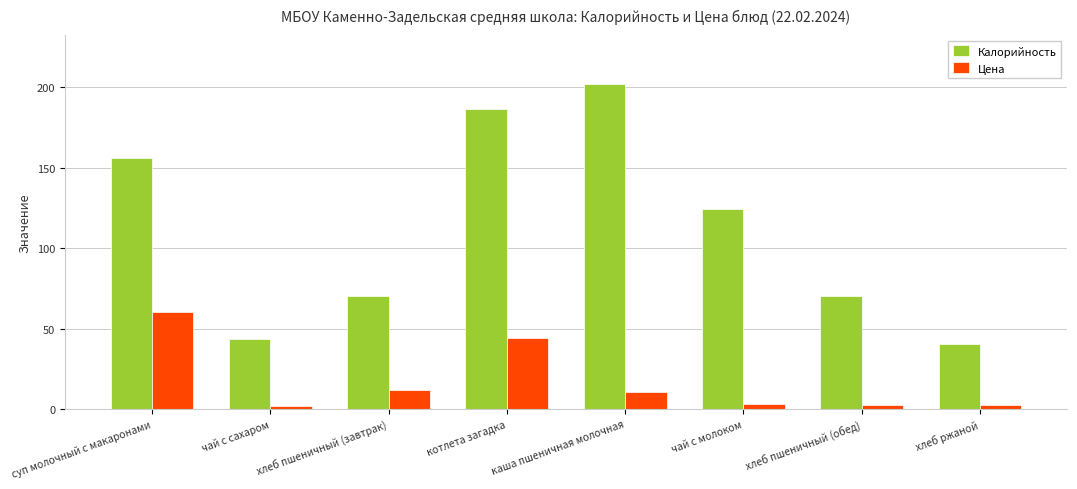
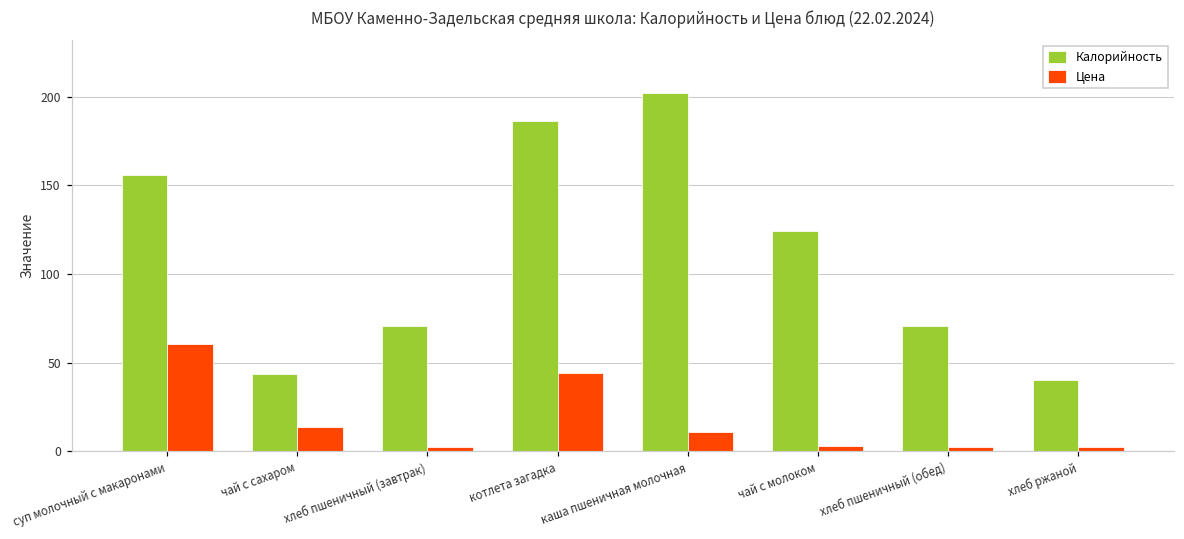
Цена, чай с сахаром: 2 -> 14
Цена, хлеб пшеничный (завтрак): 12 -> 2
